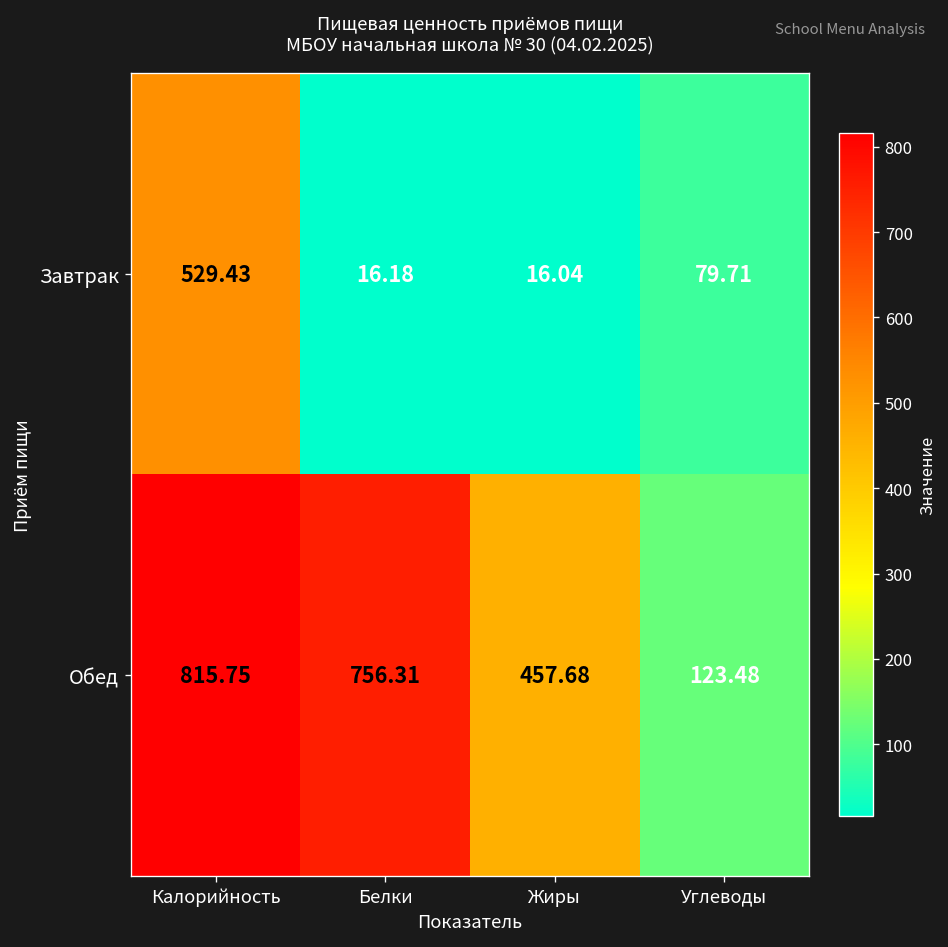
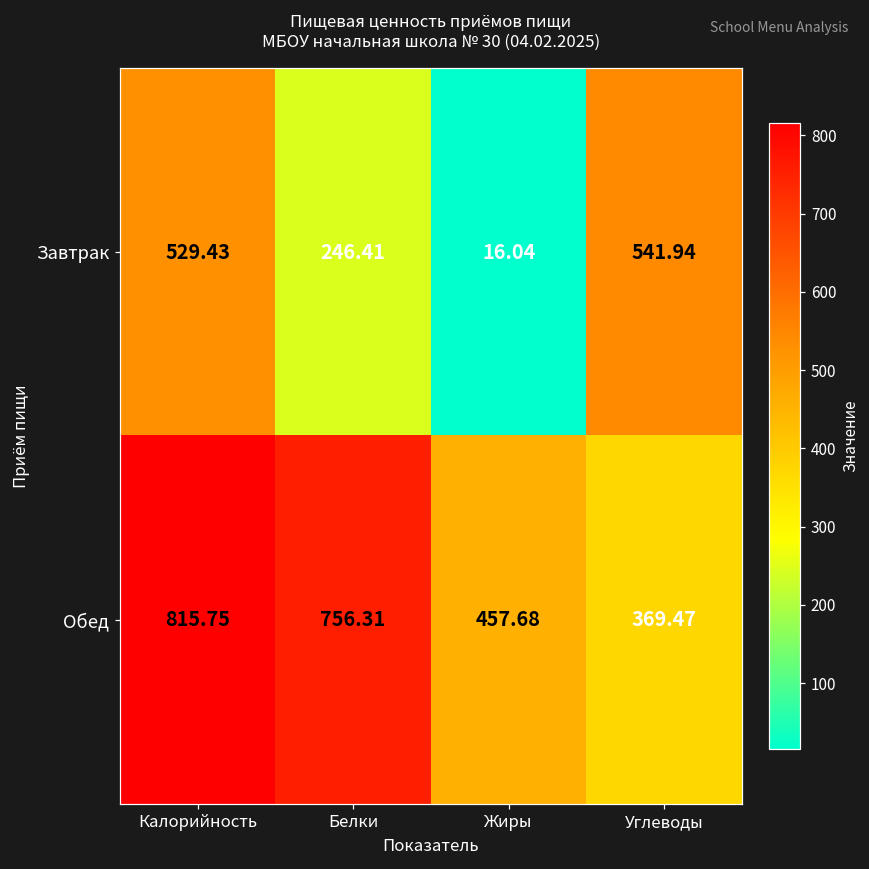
Завтрак, Белки: 16.18 -> 246.41
Завтрак, Углеводы: 79.71 -> 541.94
Обед, Углеводы: 123.48 -> 369.47
